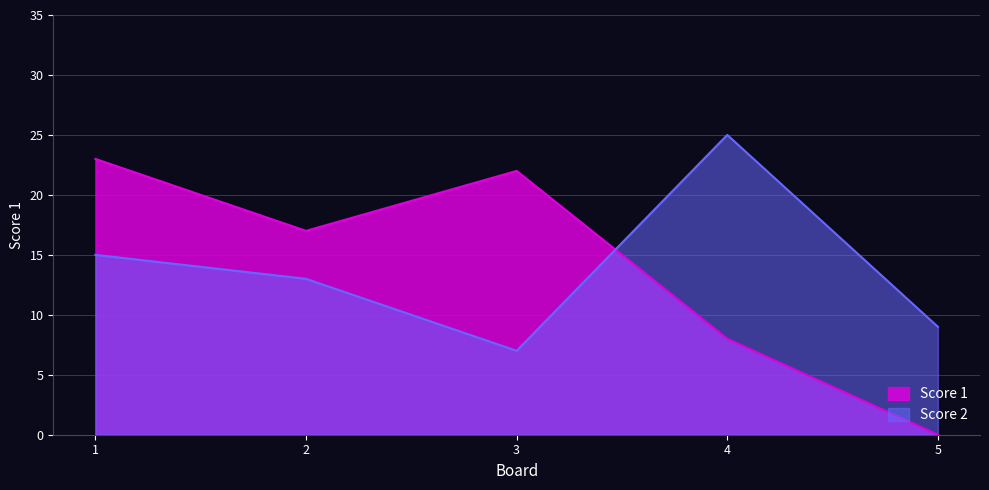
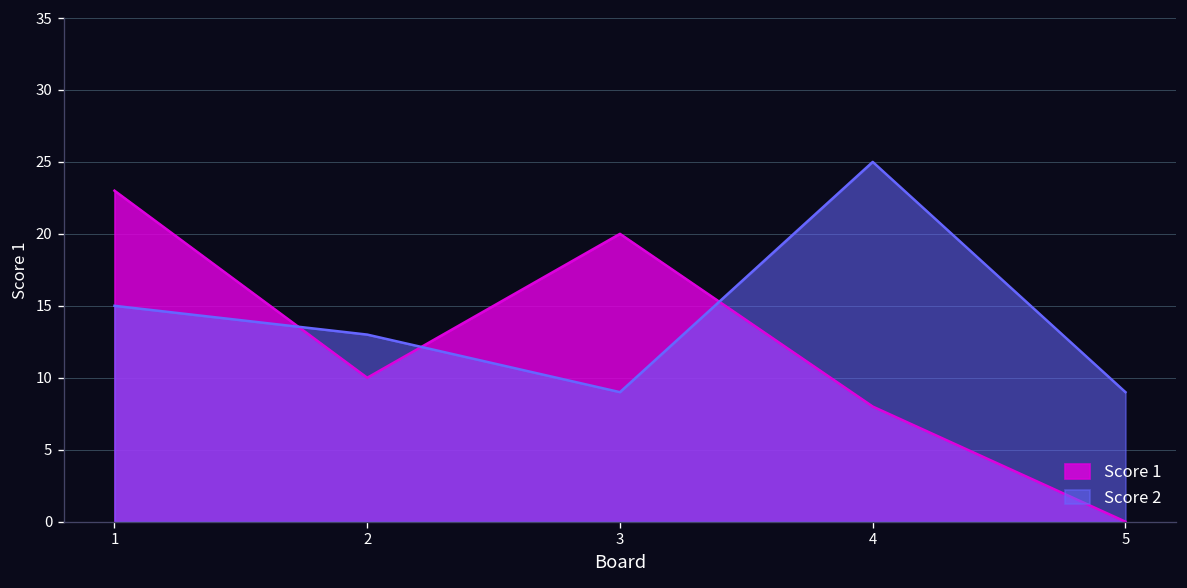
Score 1, 2: 17 -> 10
Score 1, 3: 22 -> 20
Score 2, 3: 7 -> 9
